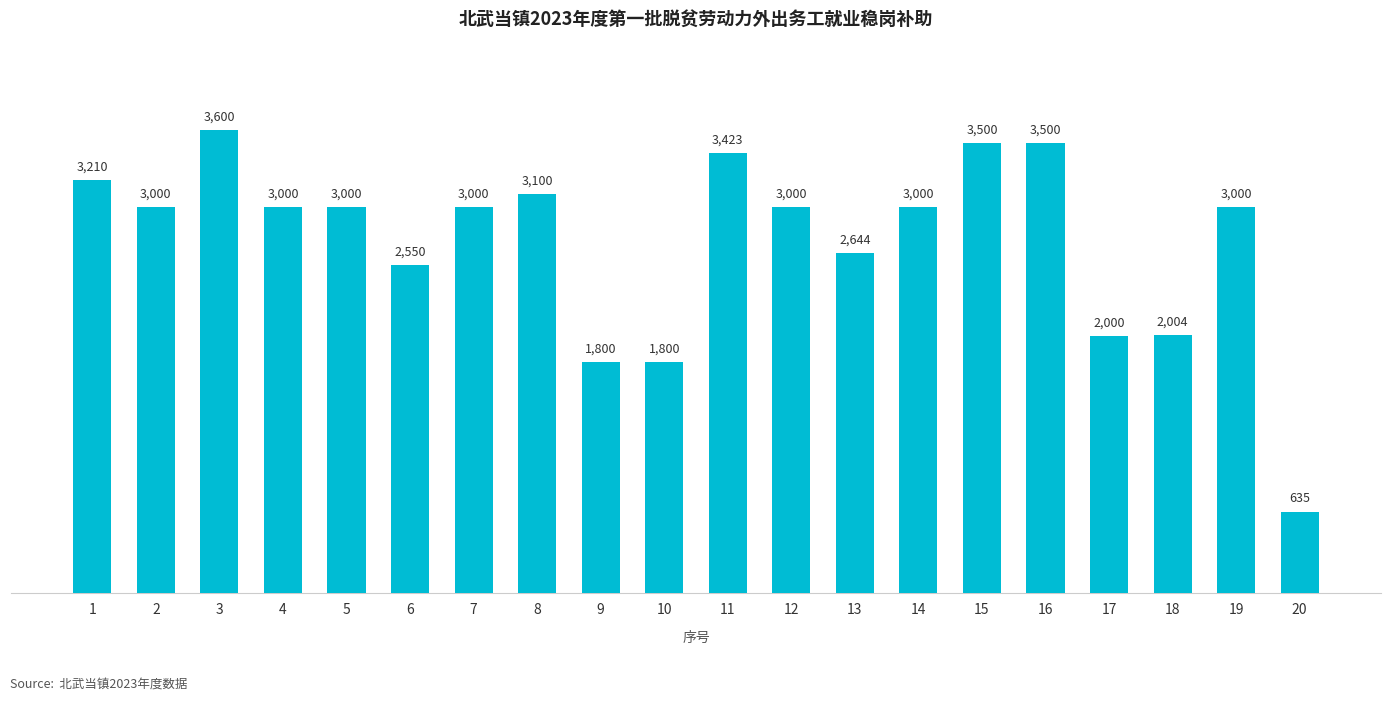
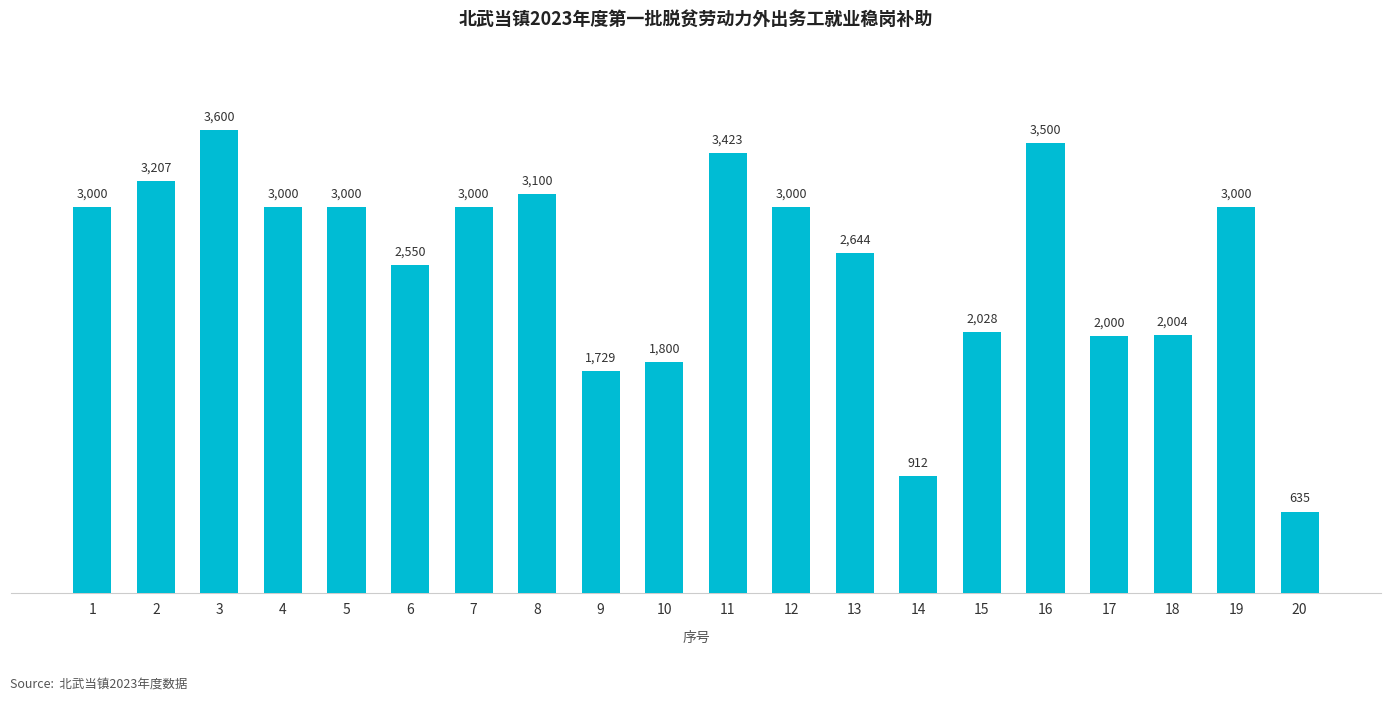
1: 3,210 -> 3,000
2: 3,000 -> 3,207
9: 1,800 -> 1,729
14: 3,000 -> 912
15: 3,500 -> 2,028
